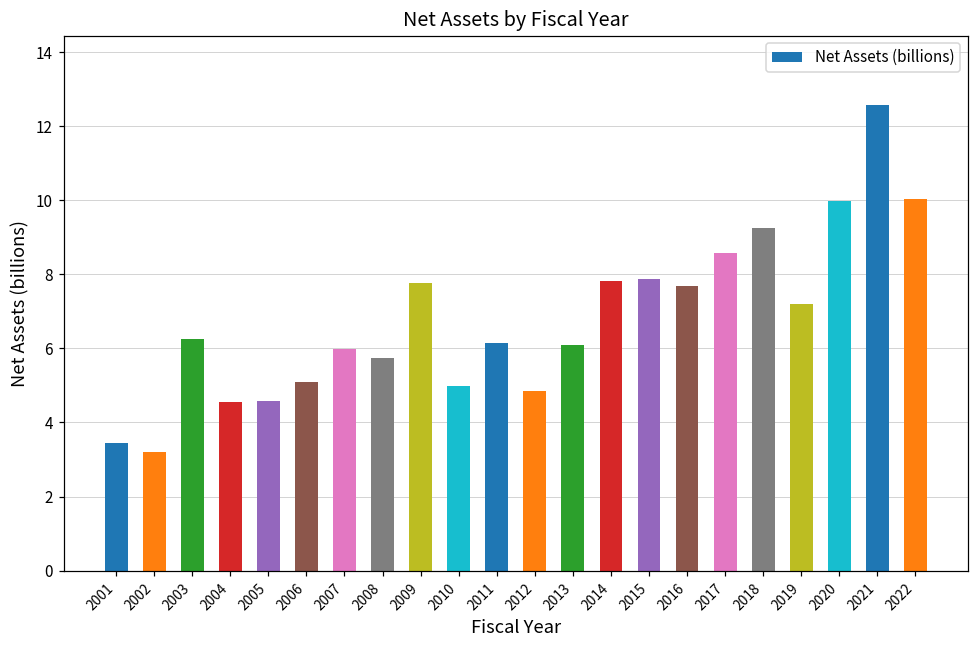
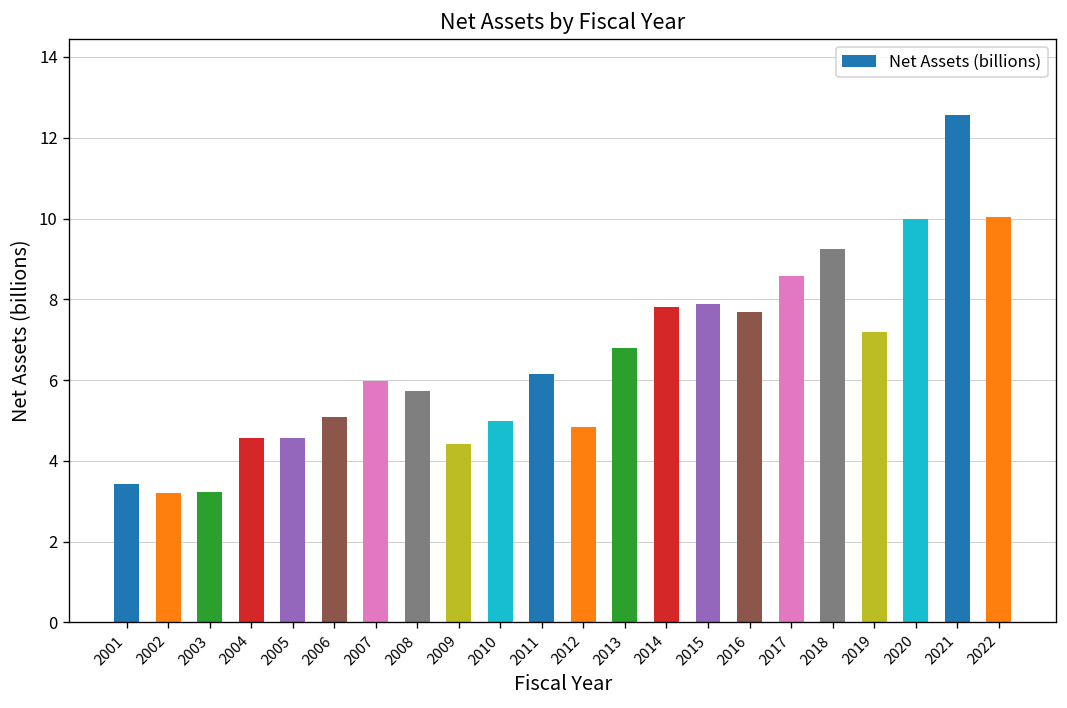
2003: 6.2 -> 3.2
2009: 7.8 -> 4.4
2013: 6.1 -> 6.8
